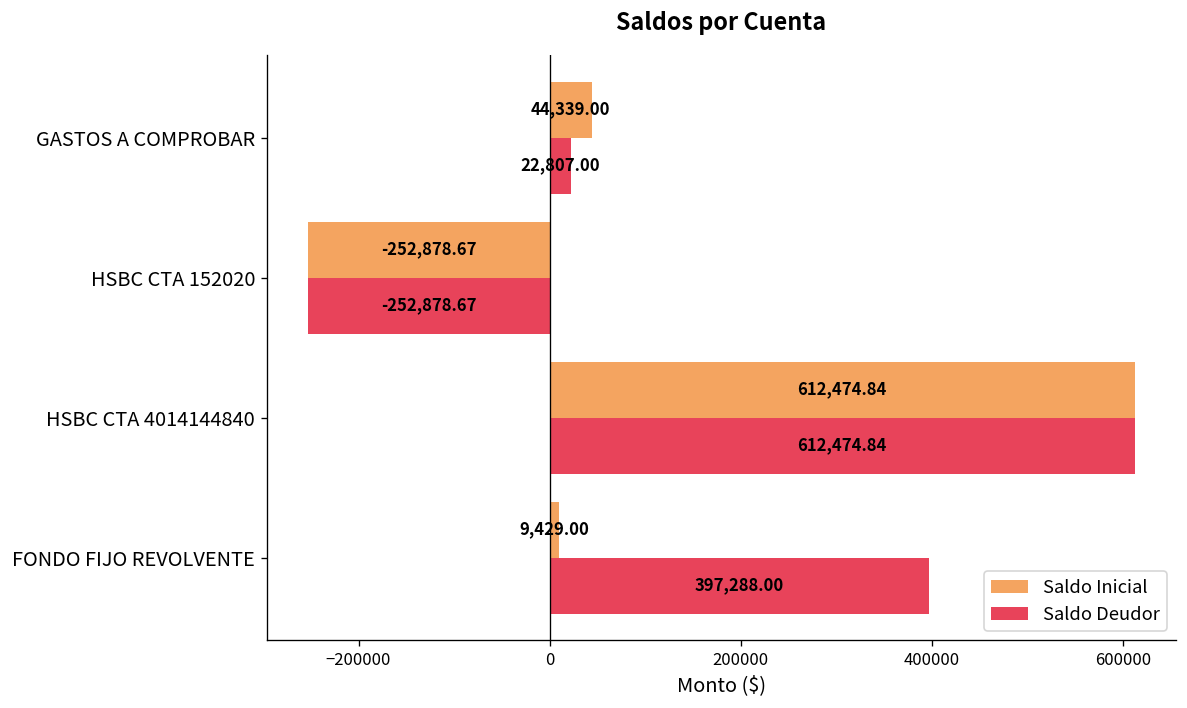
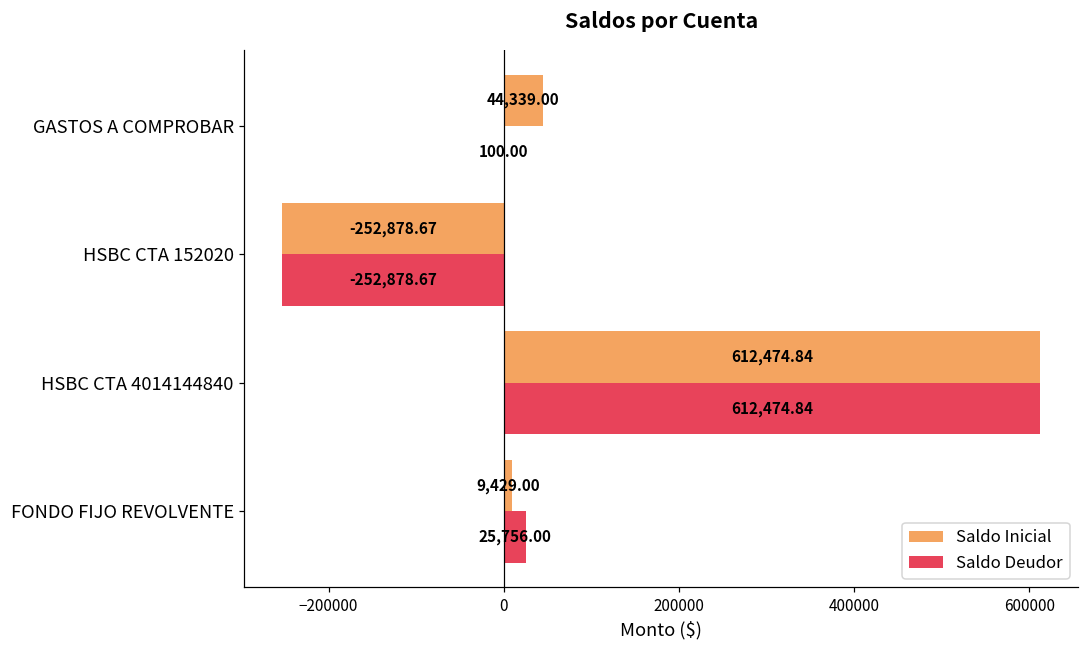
Saldo Deudor, GASTOS A COMPROBAR: 22,807.00 -> 100.00
Saldo Deudor, FONDO FIJO REVOLVENTE: 397,288.00 -> 25,756.00
